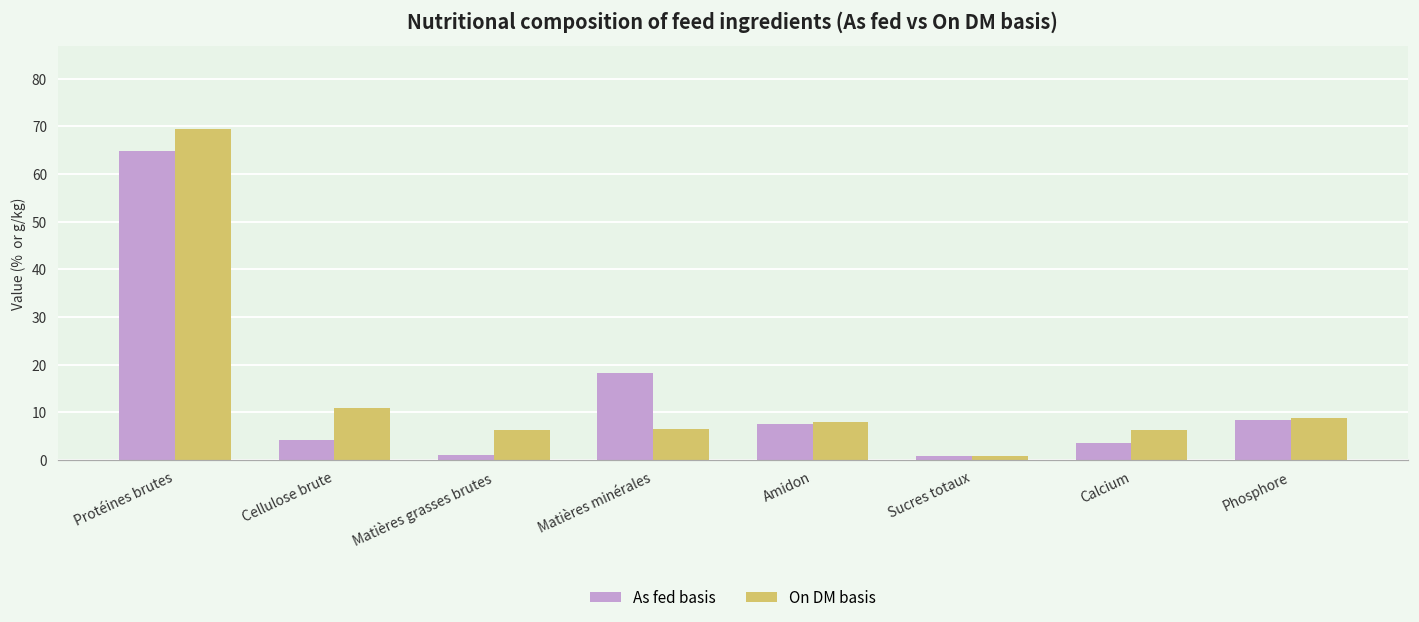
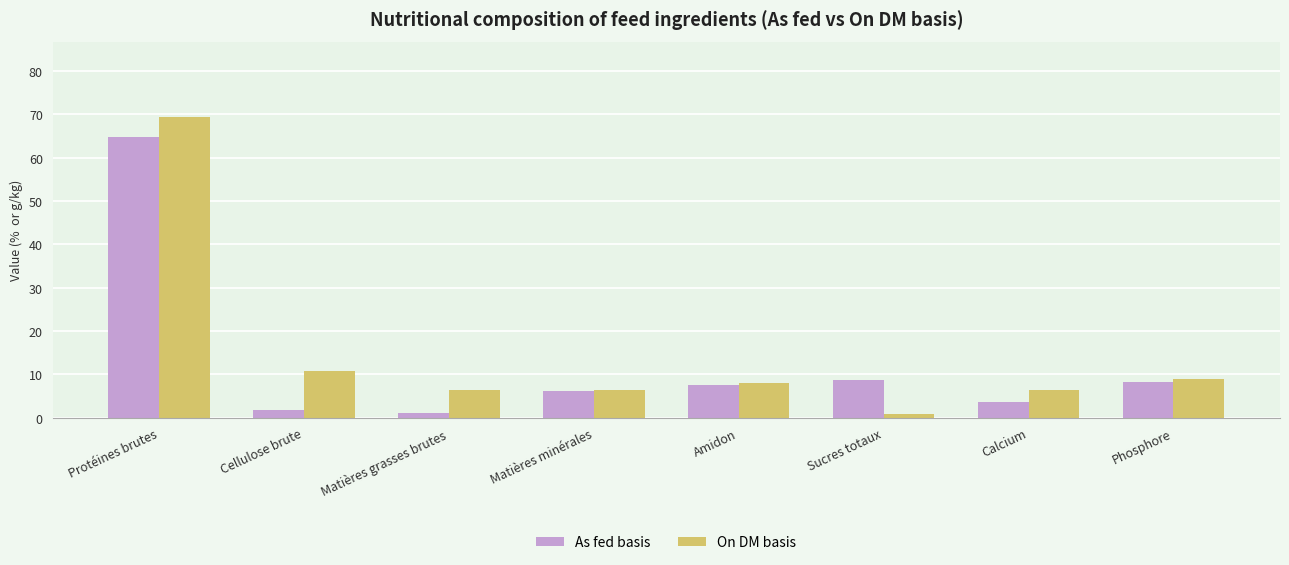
As fed basis, Cellulose brute: 4 -> 2
As fed basis, Matières minérales: 18 -> 6
As fed basis, Sucres totaux: 1 -> 9
